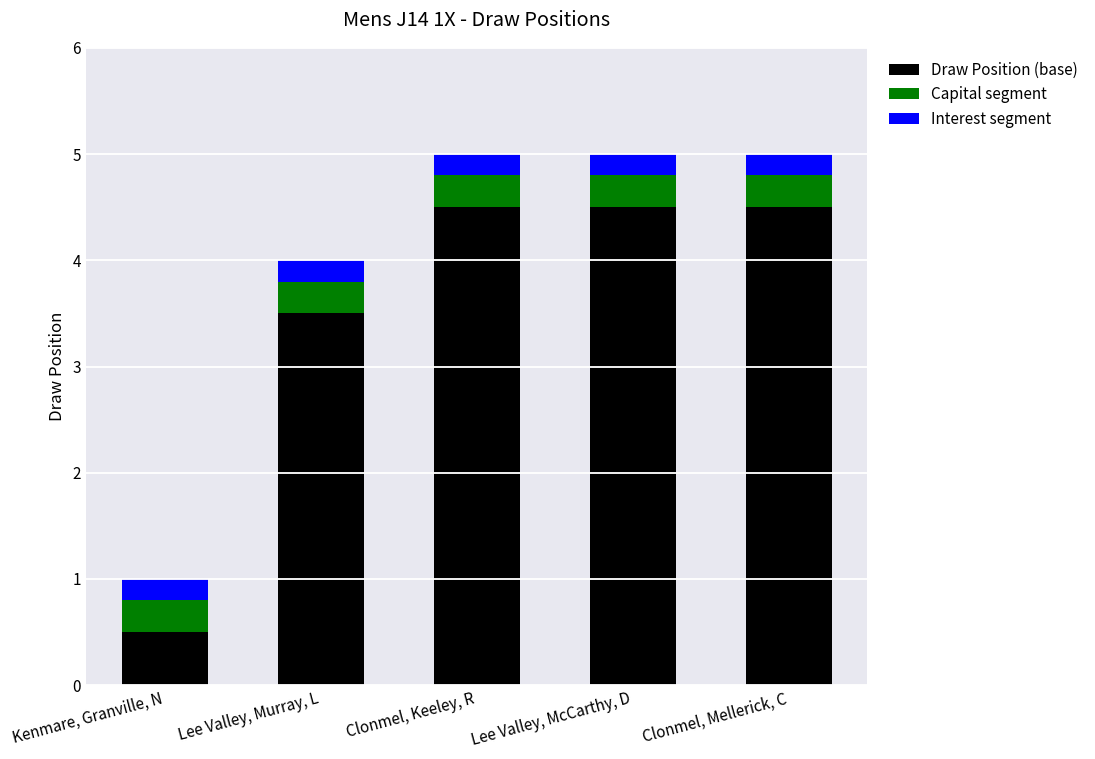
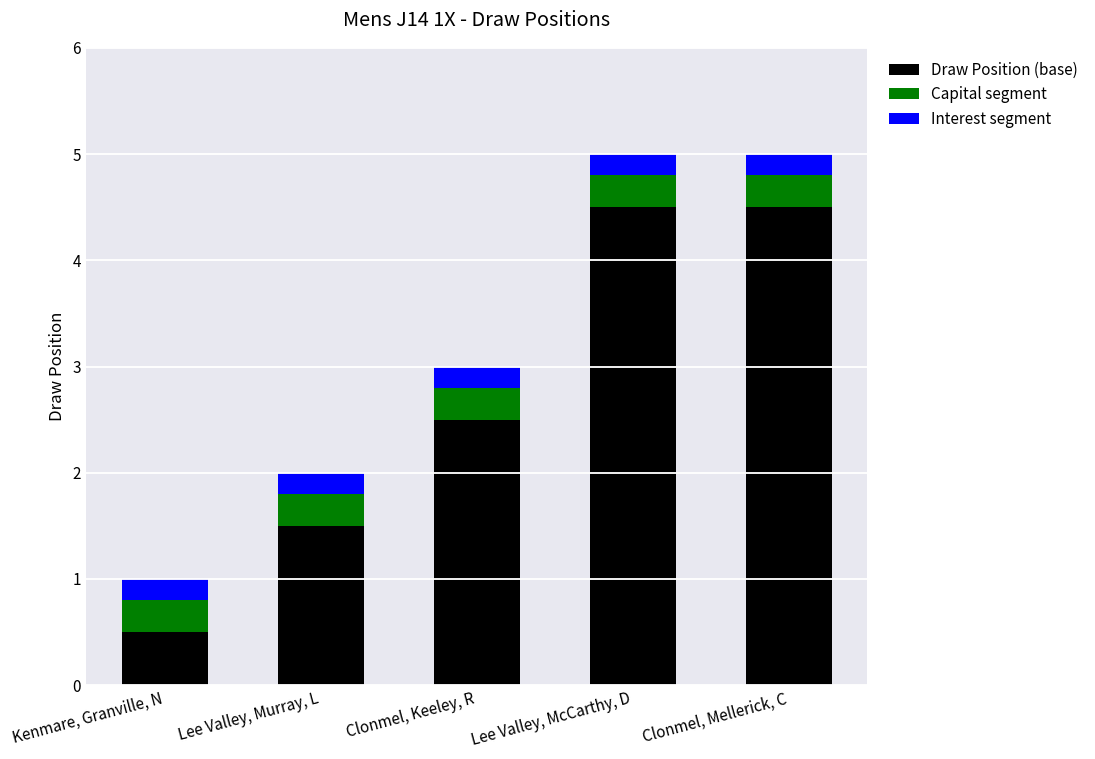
Draw Position (base), Lee Valley, Murray, L: 3.5 -> 1.5
Draw Position (base), Clonmel, Keeley, R: 4.5 -> 2.5
